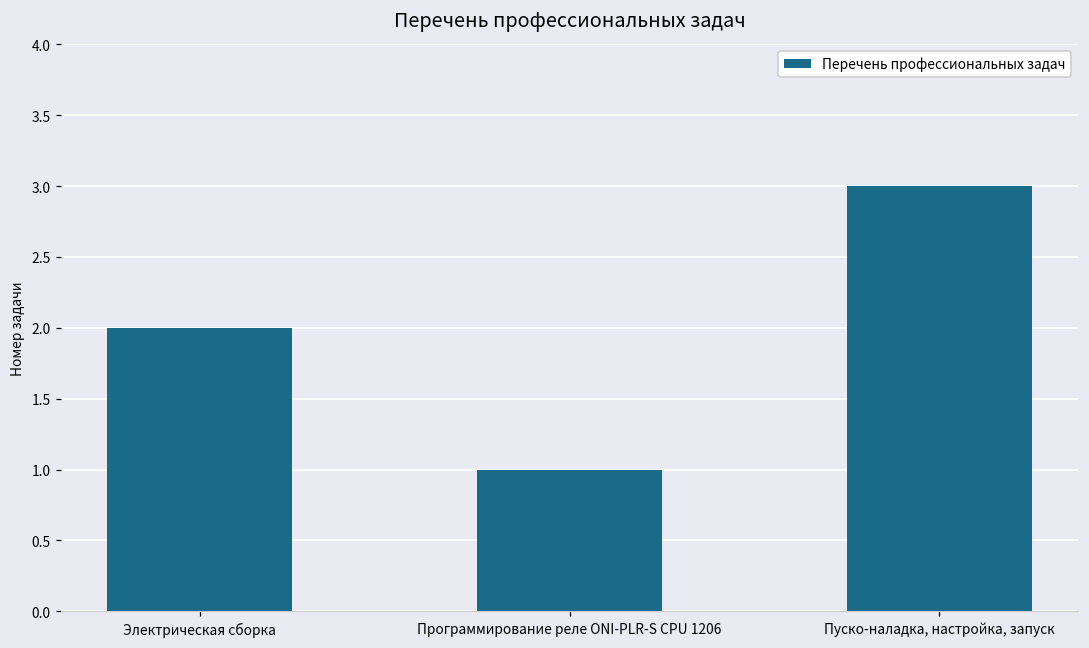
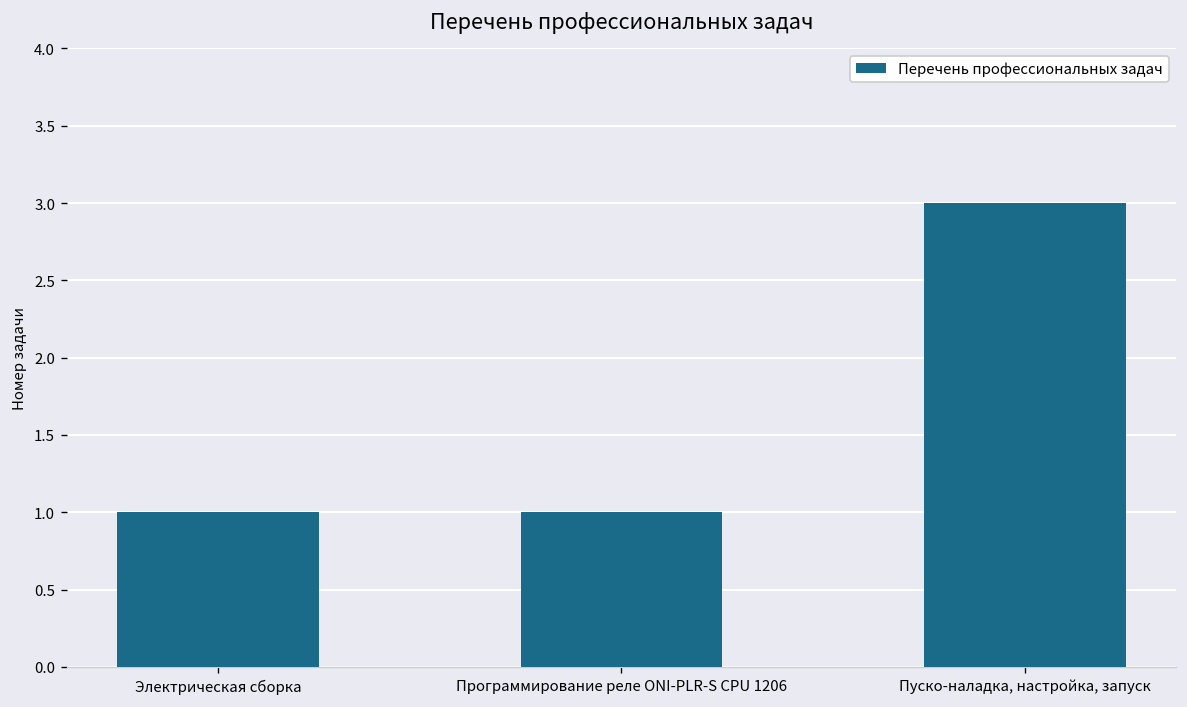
Электрическая сборка: 2 -> 1
